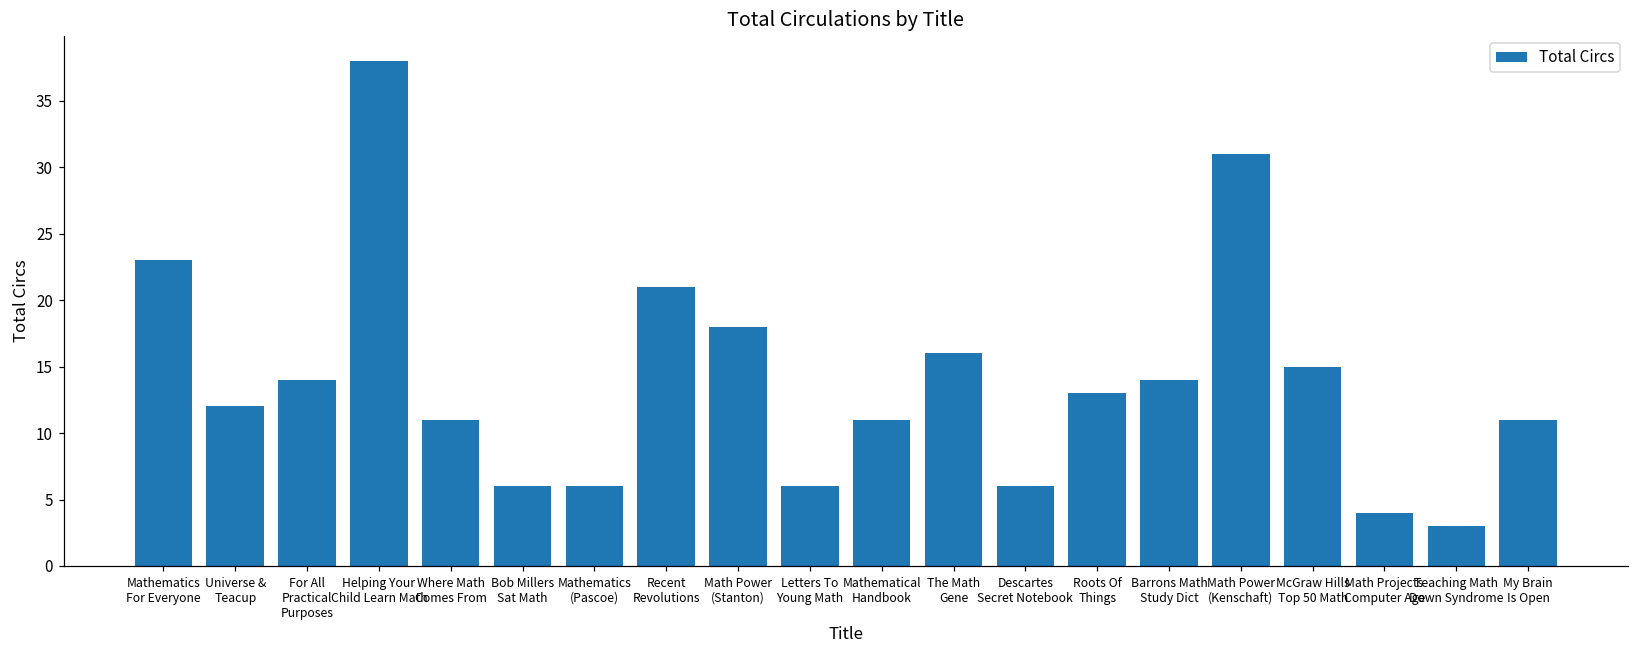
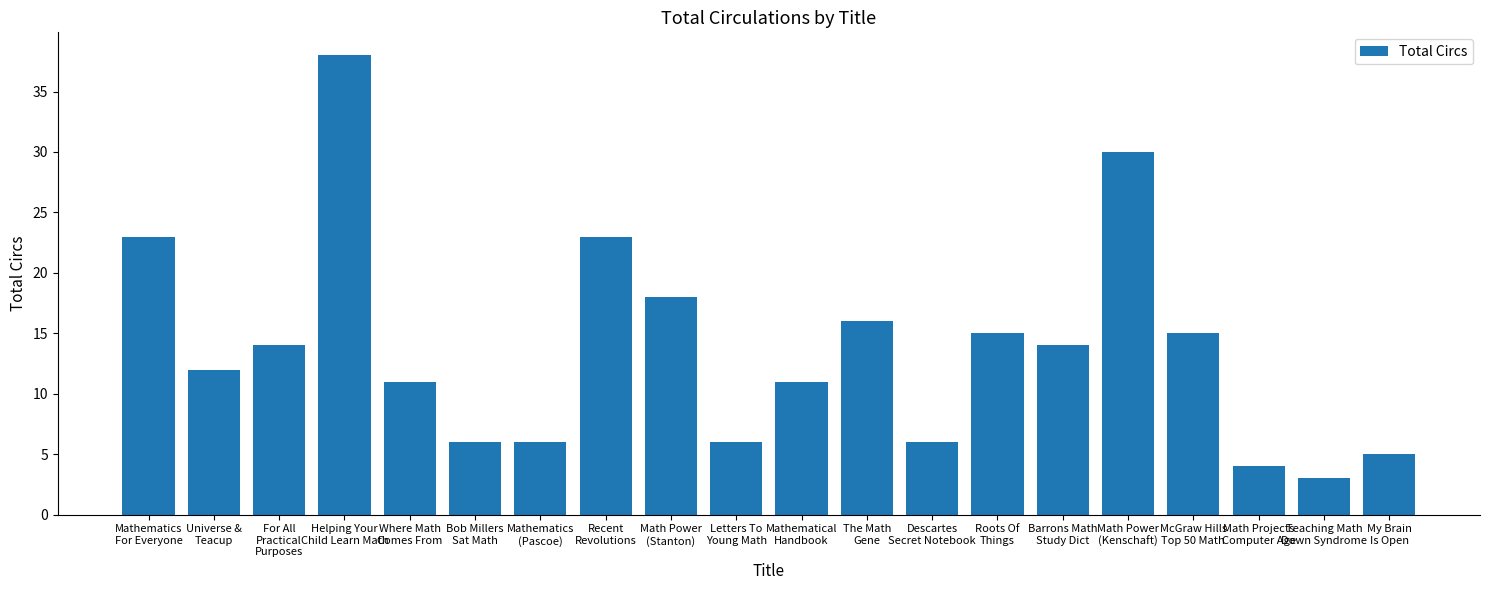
Recent Revolutions: 21 -> 23
Roots Of Things: 13 -> 15
Math Power (Kenschaft): 31 -> 30
My Brain Is Open: 11 -> 5
